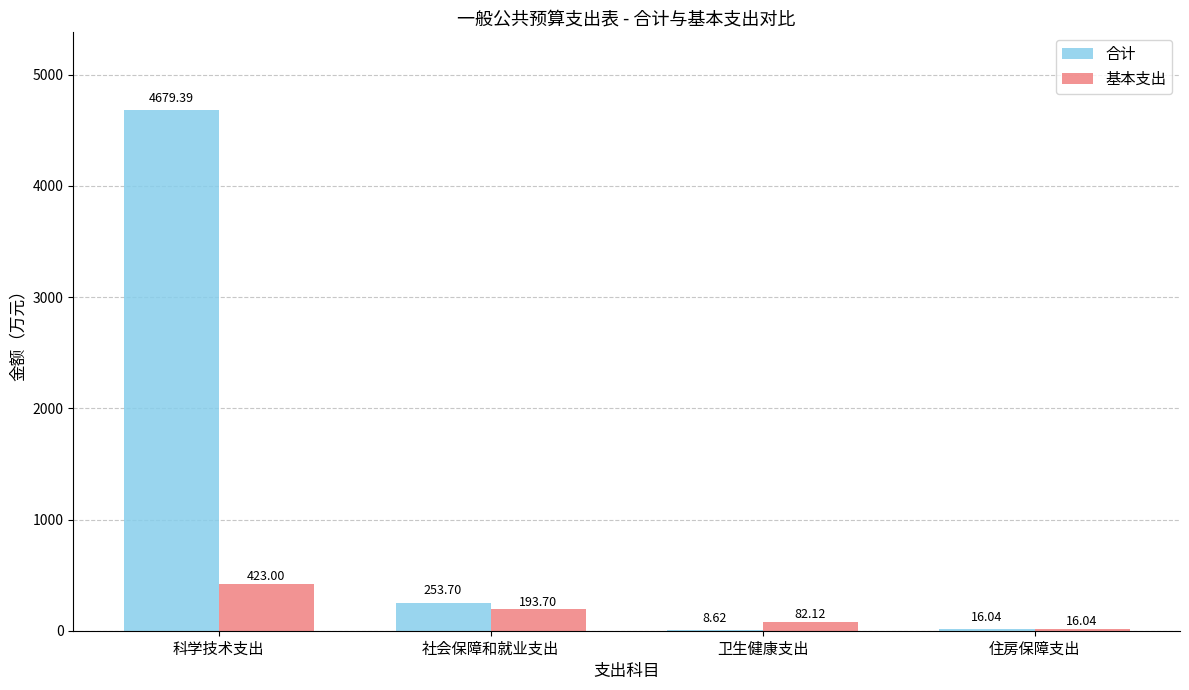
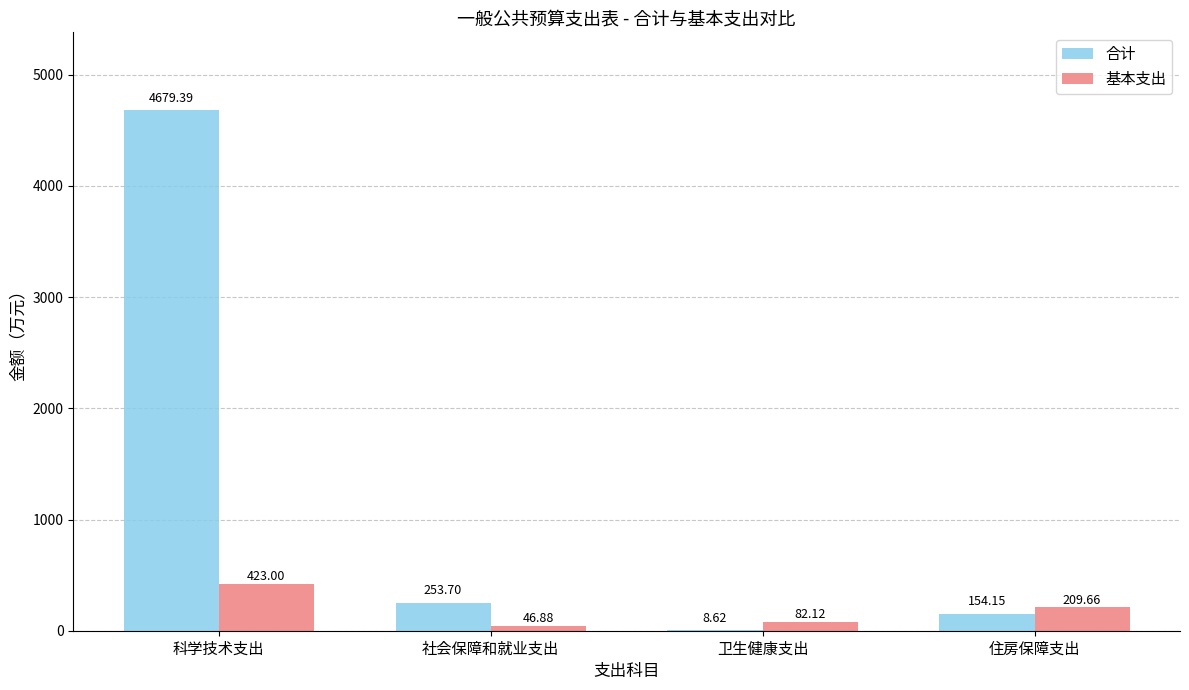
基本支出, 社会保障和就业支出: 193.70 -> 46.88
合计, 住房保障支出: 16.04 -> 154.15
基本支出, 住房保障支出: 16.04 -> 209.66
